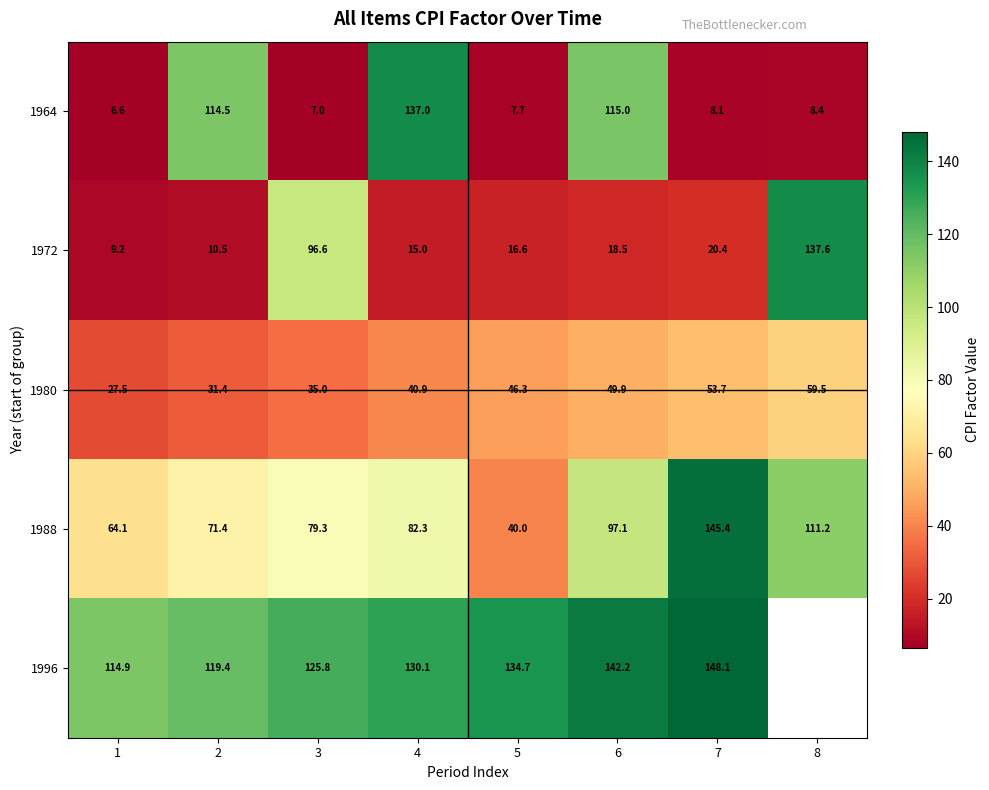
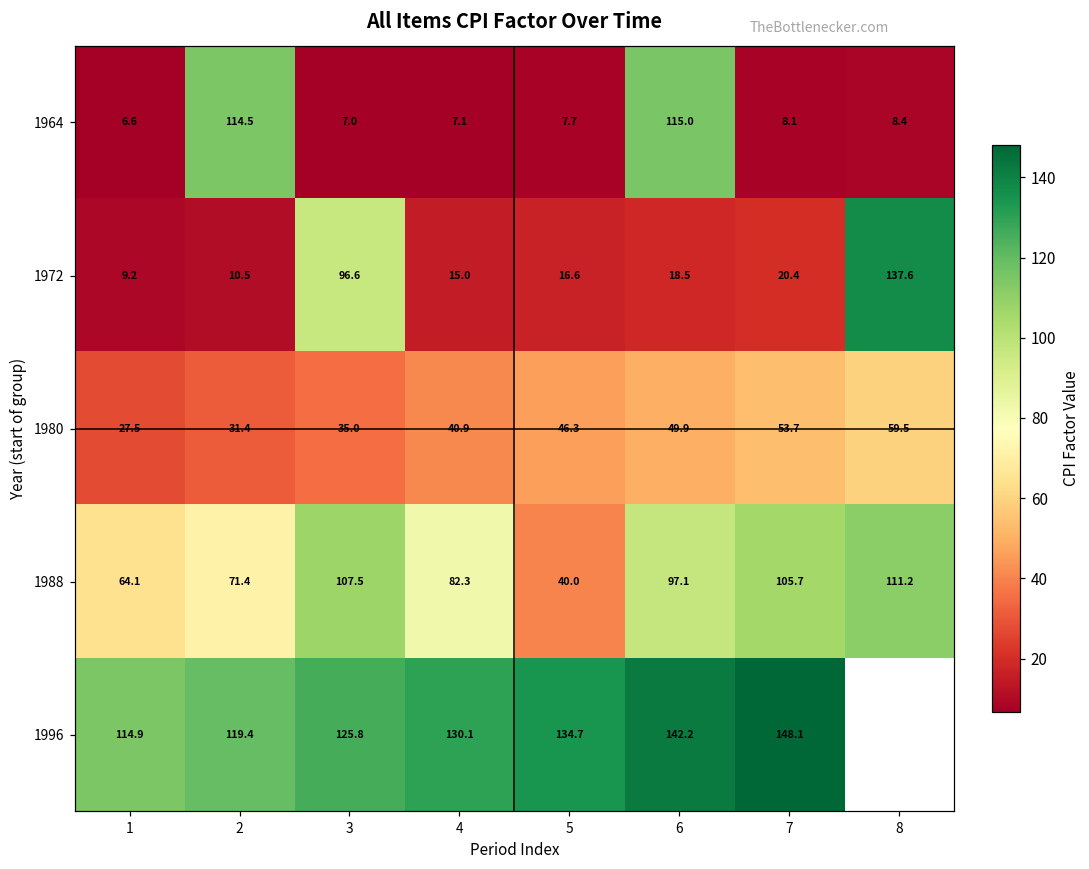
1964, 4: 137.0 -> 7.1
1988, 3: 79.3 -> 107.5
1988, 7: 145.4 -> 105.7
